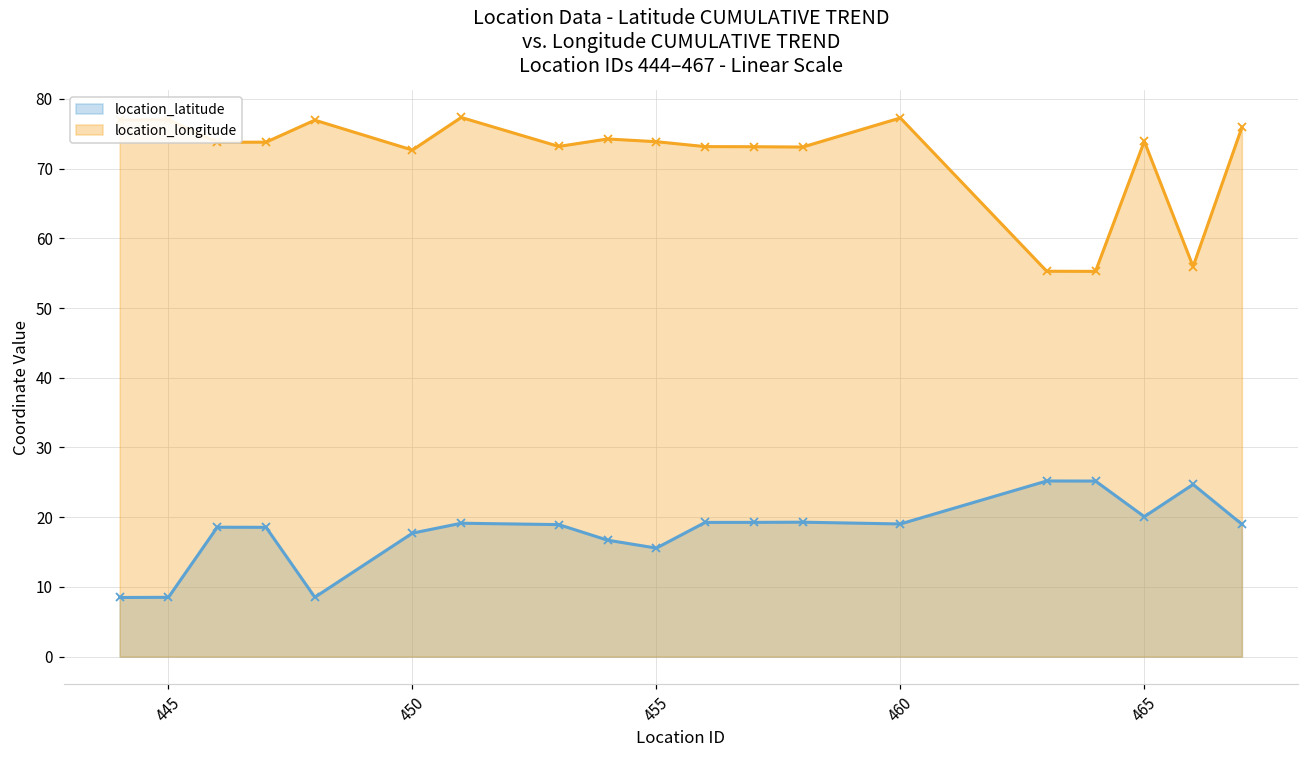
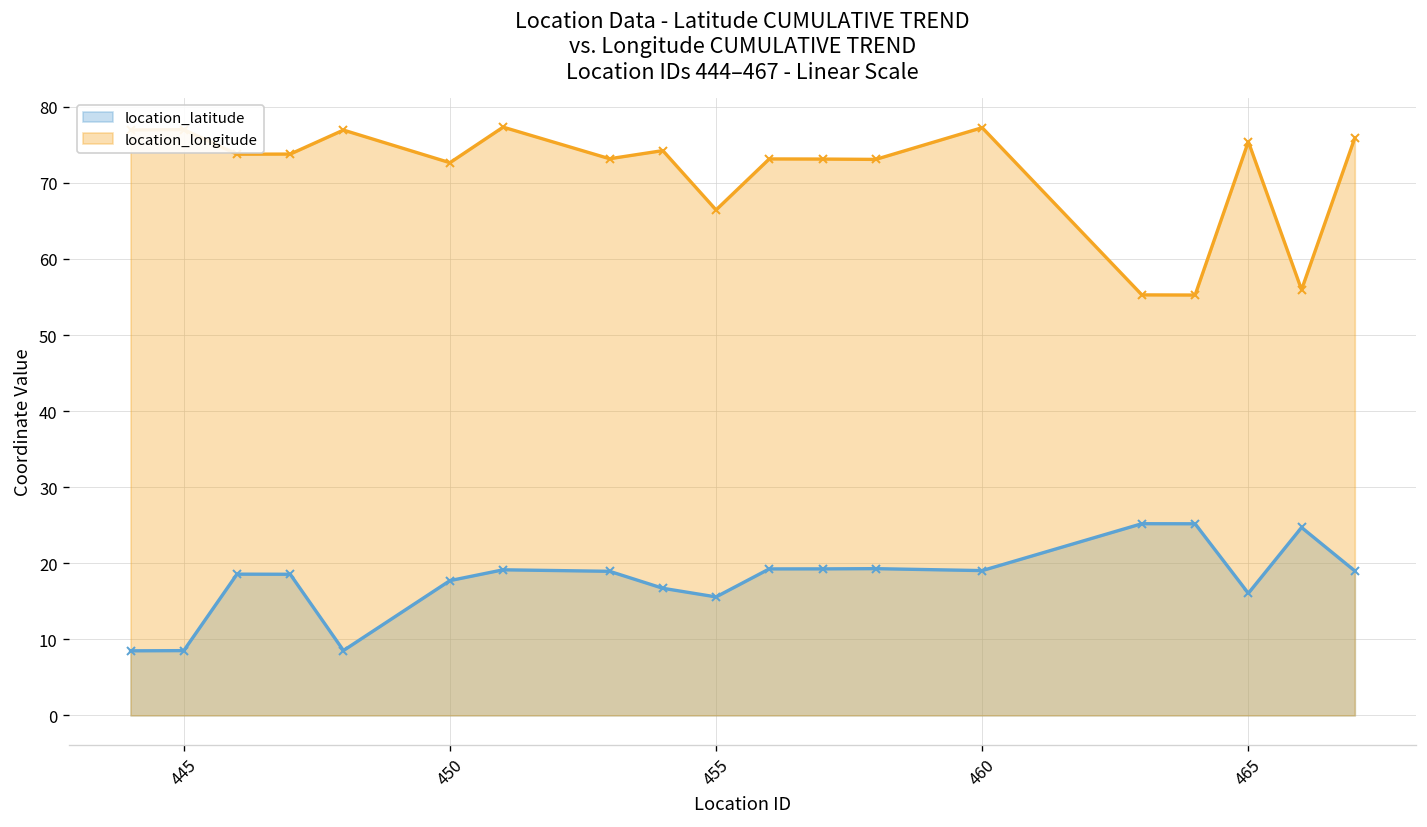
location_longitude, 455: 74 -> 66
location_latitude, 465: 20 -> 16
location_longitude, 465: 74 -> 75
